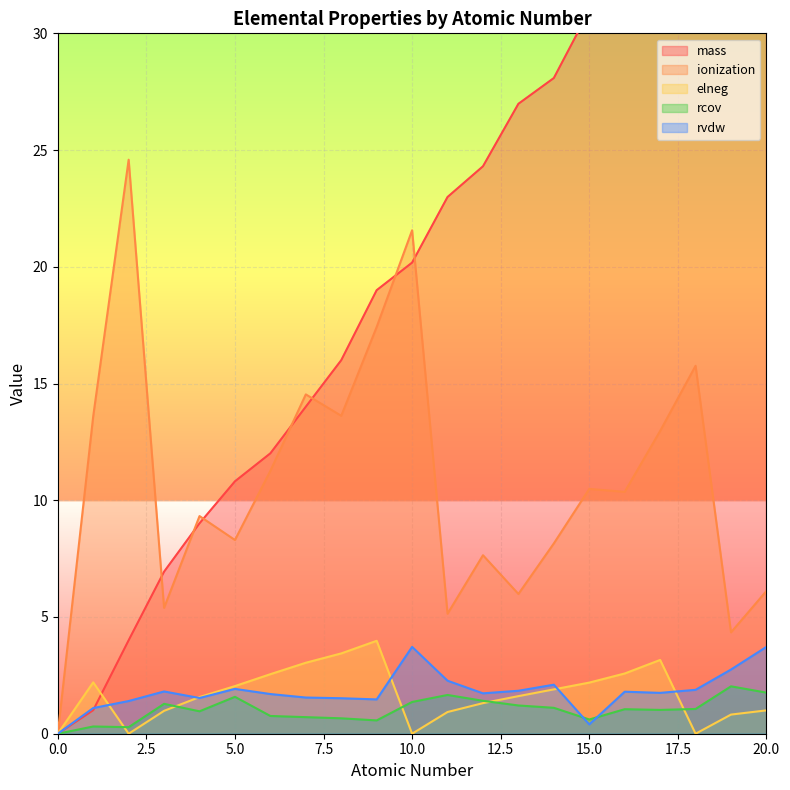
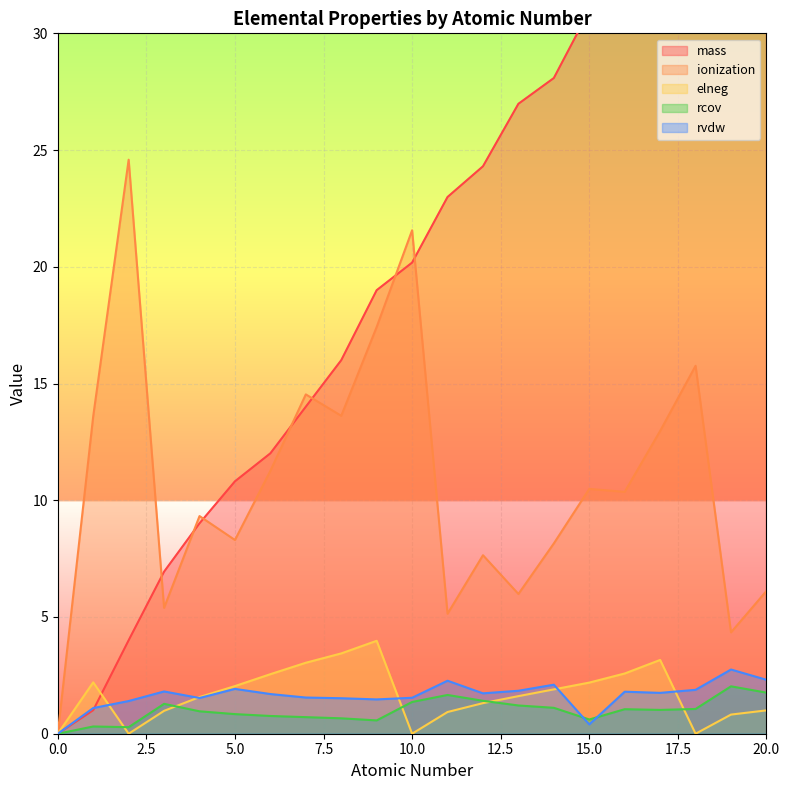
rcov, 5.0: 1.6 -> 0.8
rvdw, 10.0: 3.7 -> 1.5
rvdw, 20.0: 3.7 -> 2.3
